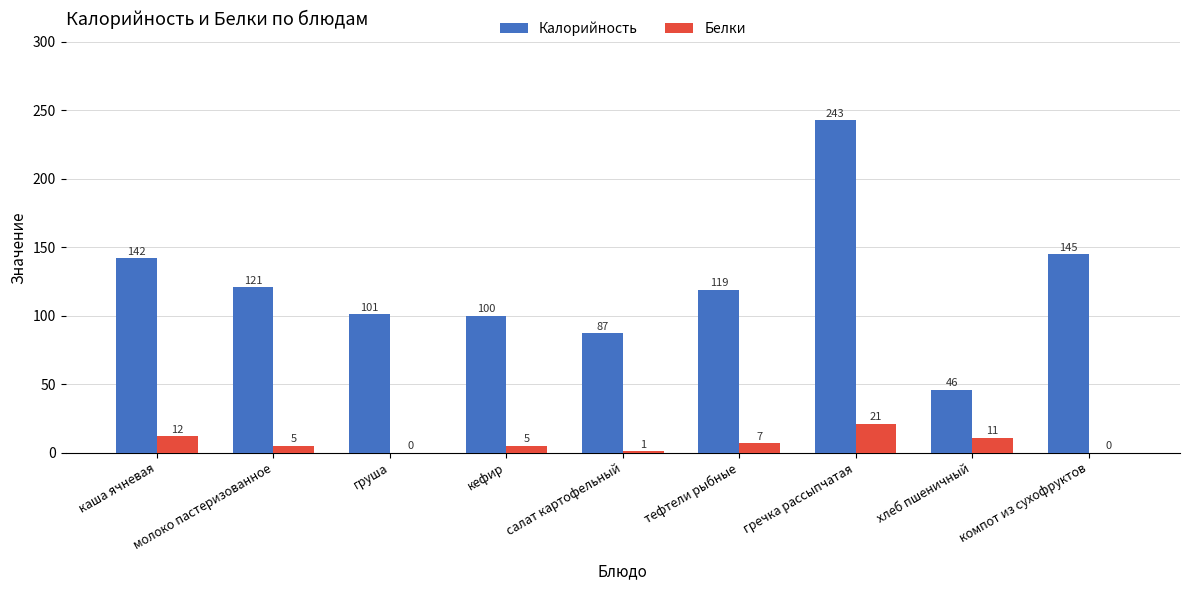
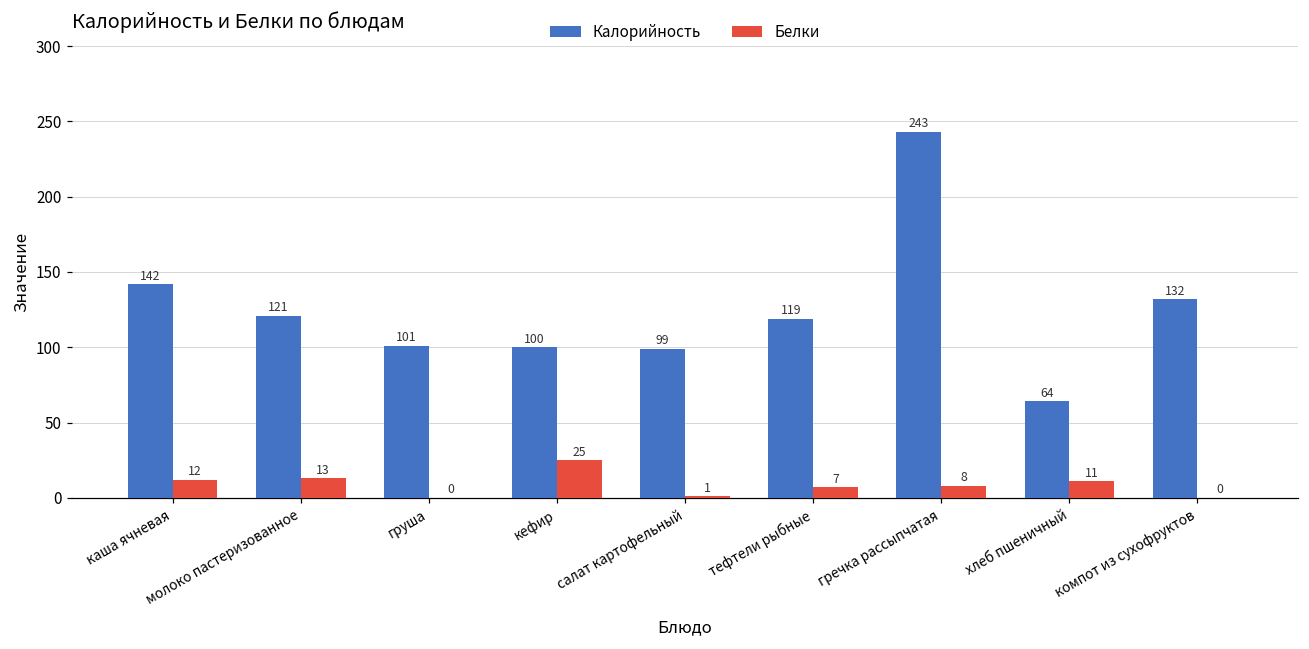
Белки, молоко пастеризованное: 5 -> 13
Белки, кефир: 5 -> 25
Калорийность, салат картофельный: 87 -> 99
Белки, гречка рассыпчатая: 21 -> 8
Калорийность, хлеб пшеничный: 46 -> 64
Калорийность, компот из сухофруктов: 145 -> 132
